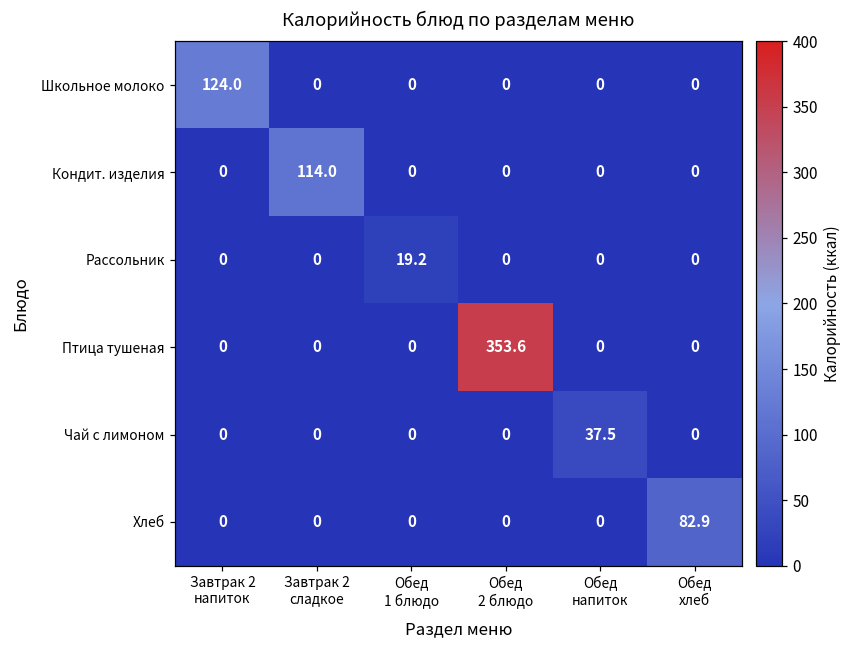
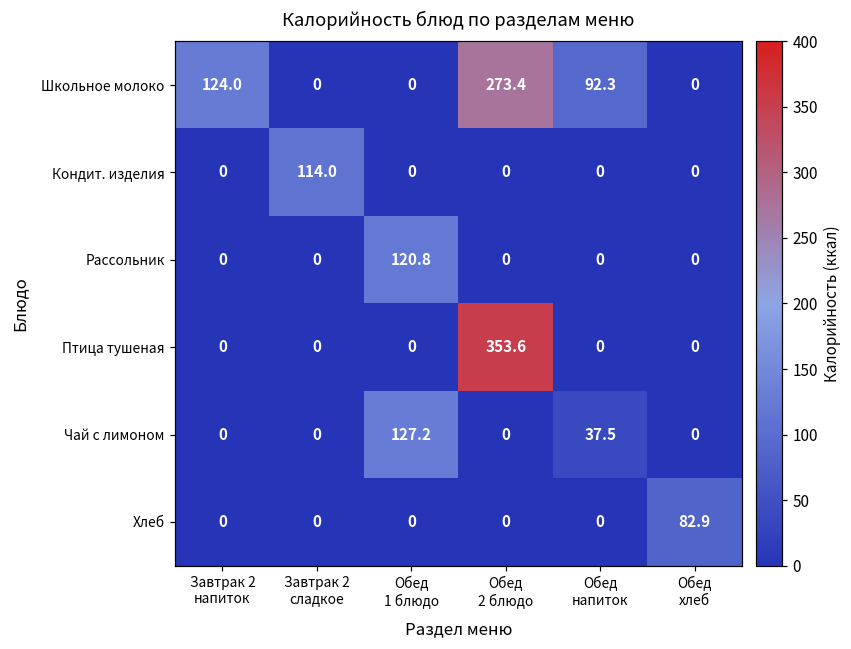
Школьное молоко, Обед 2 блюдо: 0 -> 273.4
Школьное молоко, Обед напиток: 0 -> 92.3
Рассольник, Обед 1 блюдо: 19.2 -> 120.8
Чай с лимоном, Обед 1 блюдо: 0 -> 127.2
